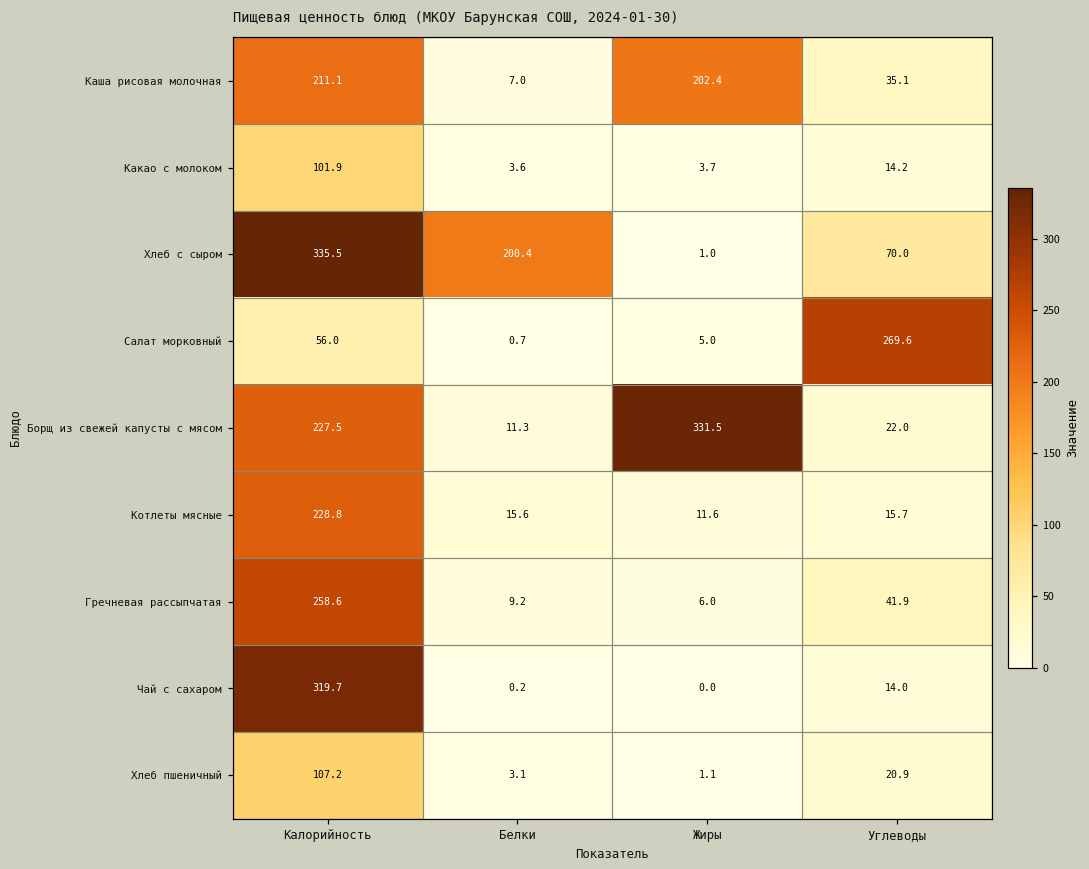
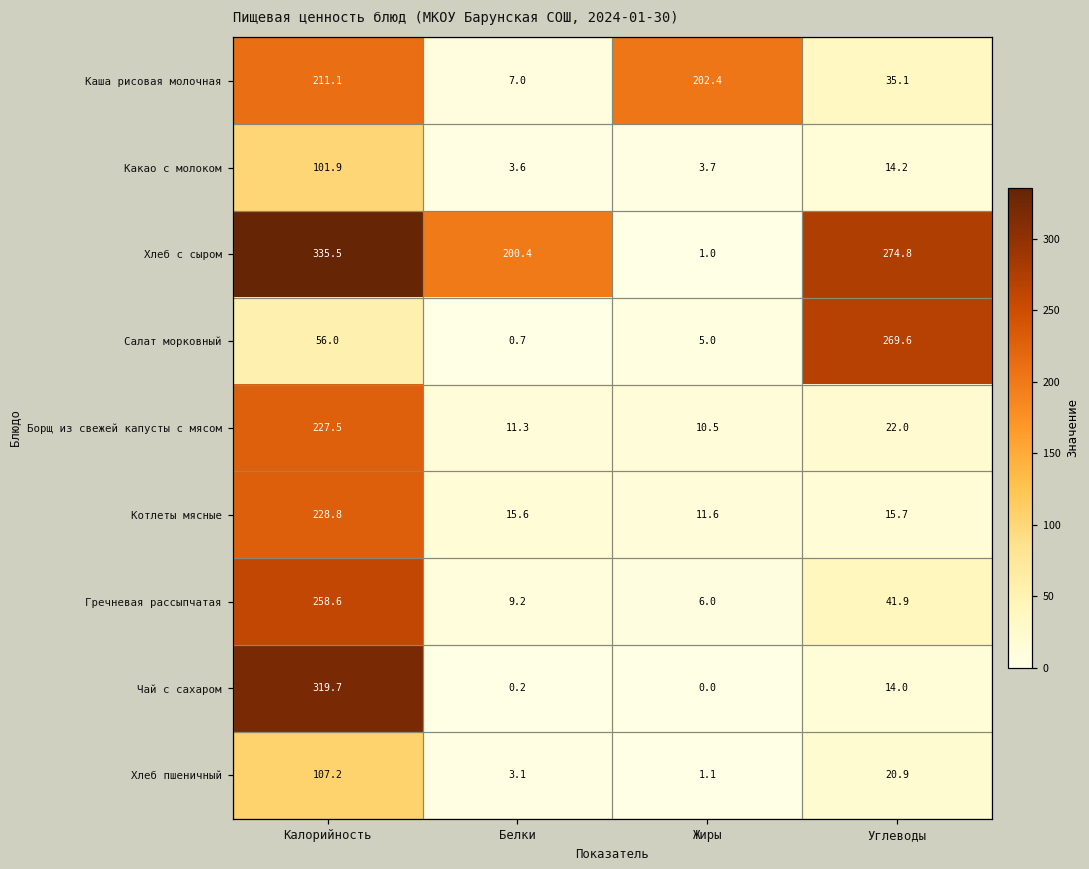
Хлеб с сыром, Углеводы: 70.0 -> 274.8
Борщ из свежей капусты с мясом, Жиры: 331.5 -> 10.5
